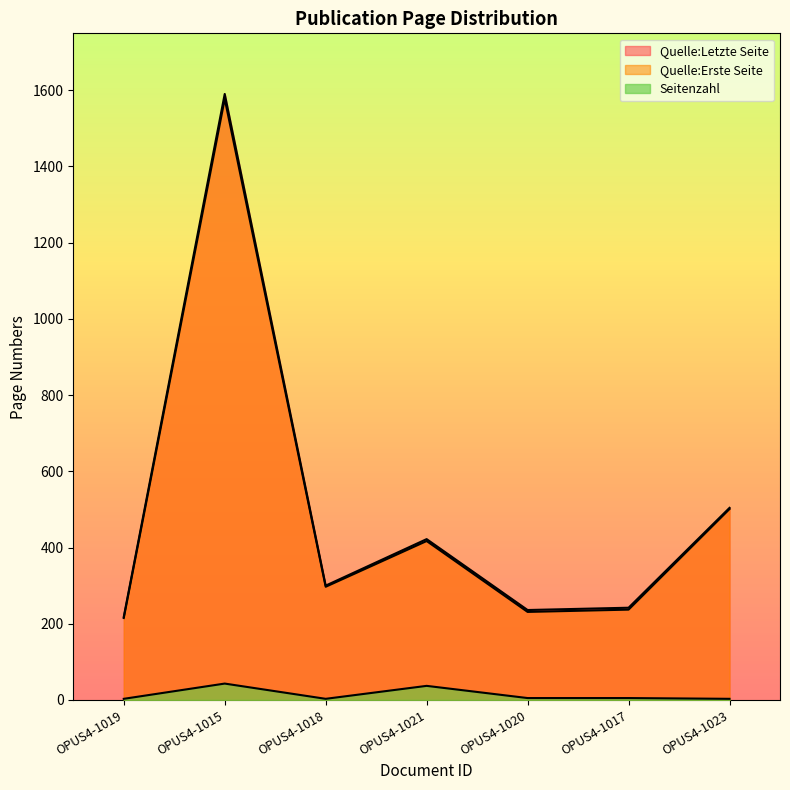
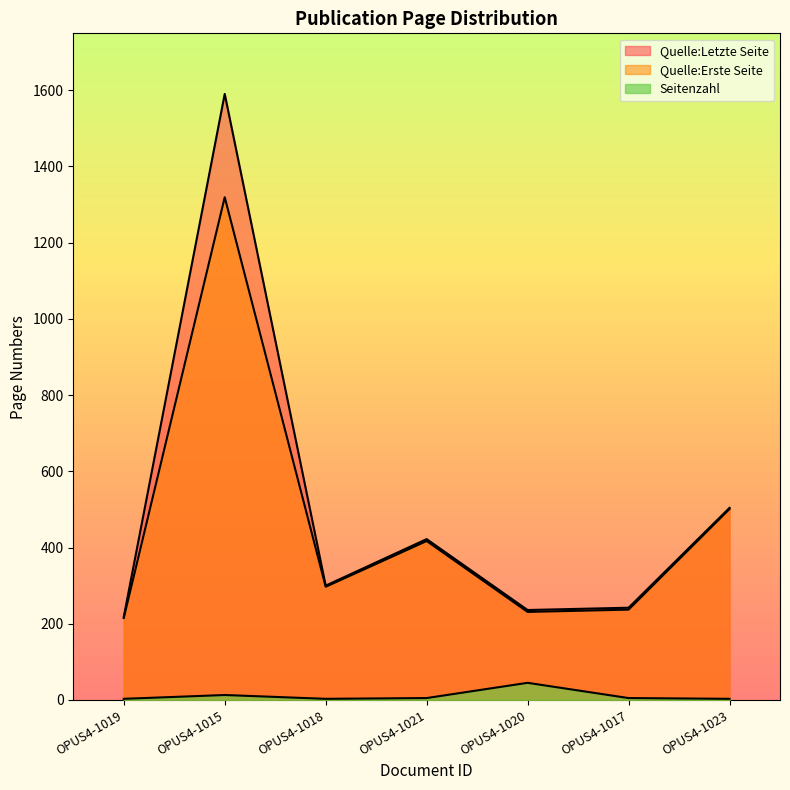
Quelle:Erste Seite, OPUS4-1015: 1580 -> 1320
Seitenzahl, OPUS4-1015: 40 -> 10
Seitenzahl, OPUS4-1021: 40 -> 10
Seitenzahl, OPUS4-1020: 10 -> 50
